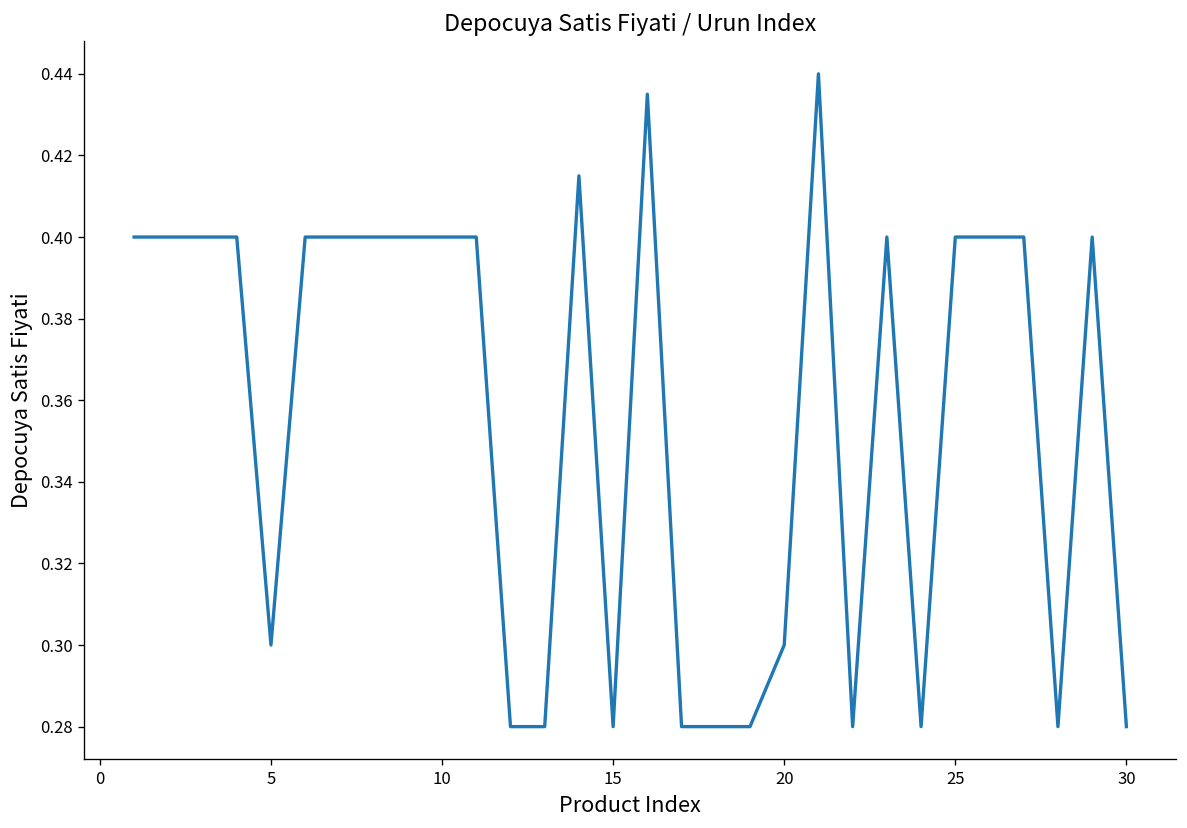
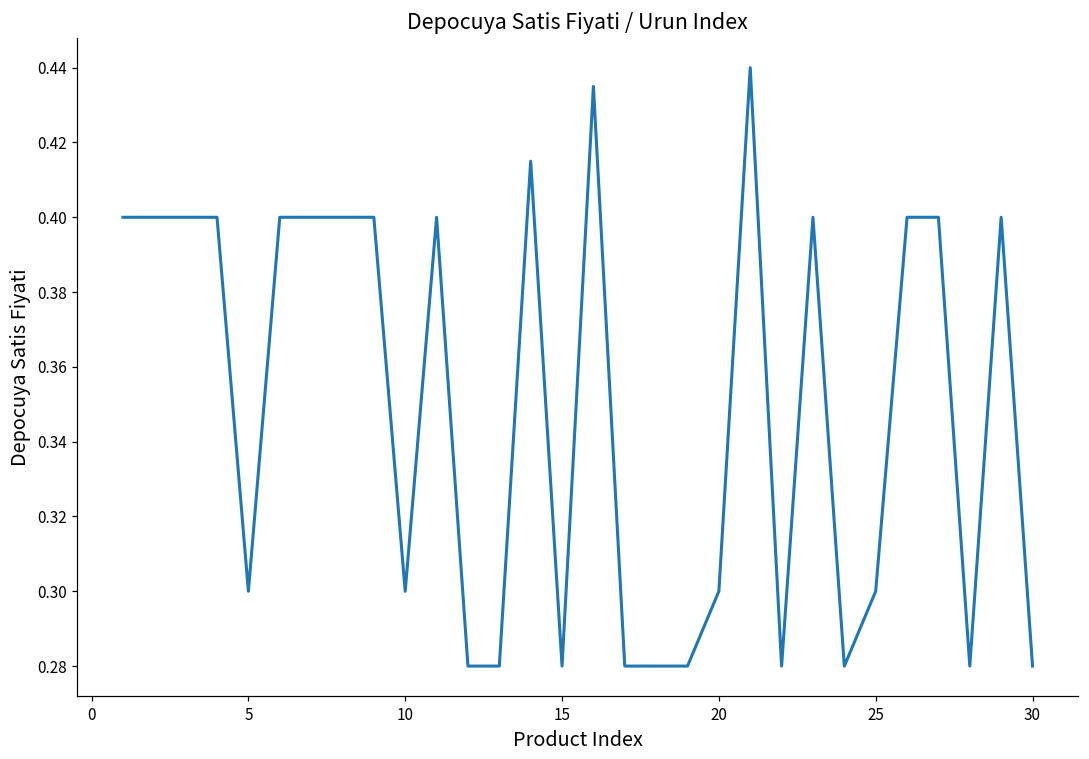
10: 0.4 -> 0.3
25: 0.4 -> 0.3
